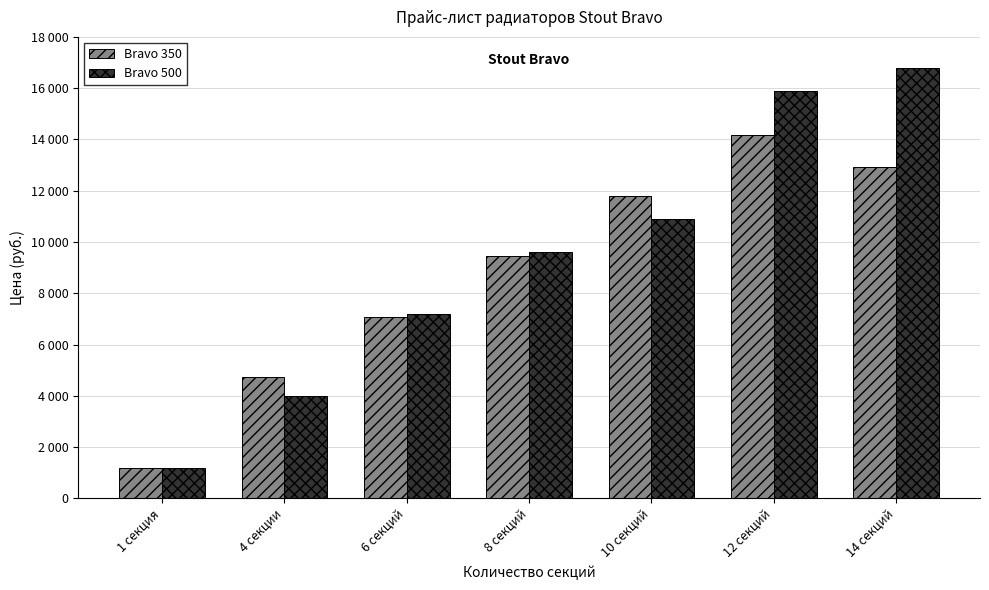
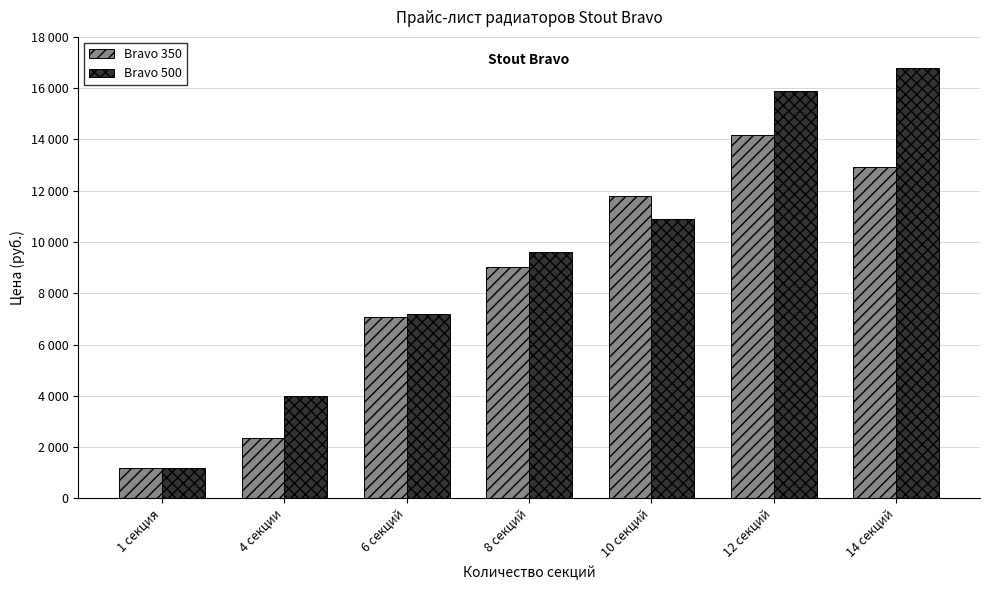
Bravo 350, 4 секции: 4700 -> 2400
Bravo 350, 8 секций: 9400 -> 9000
